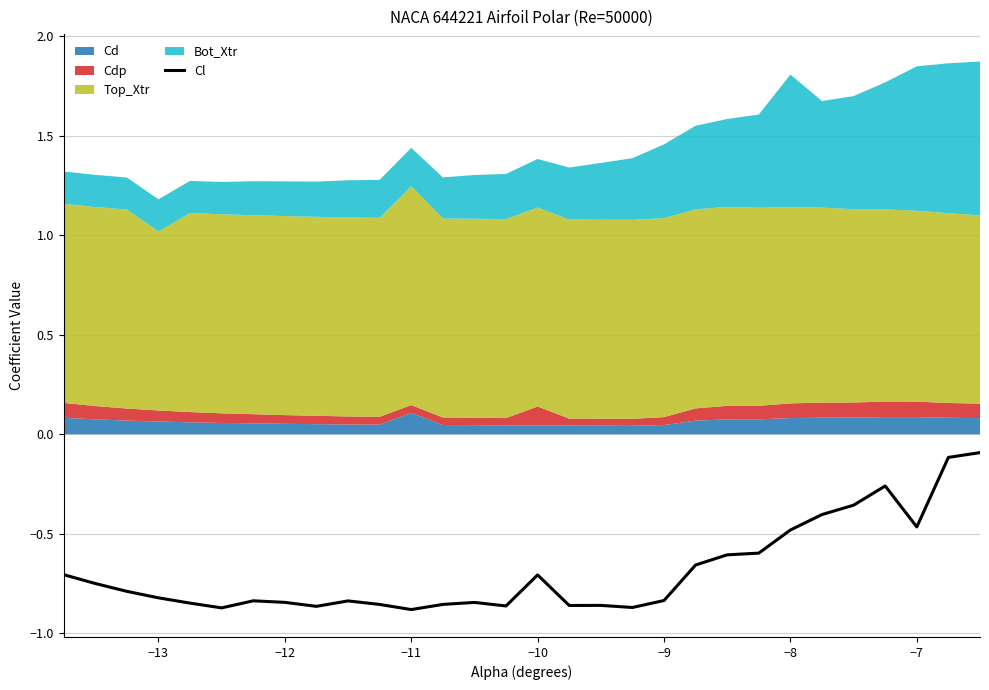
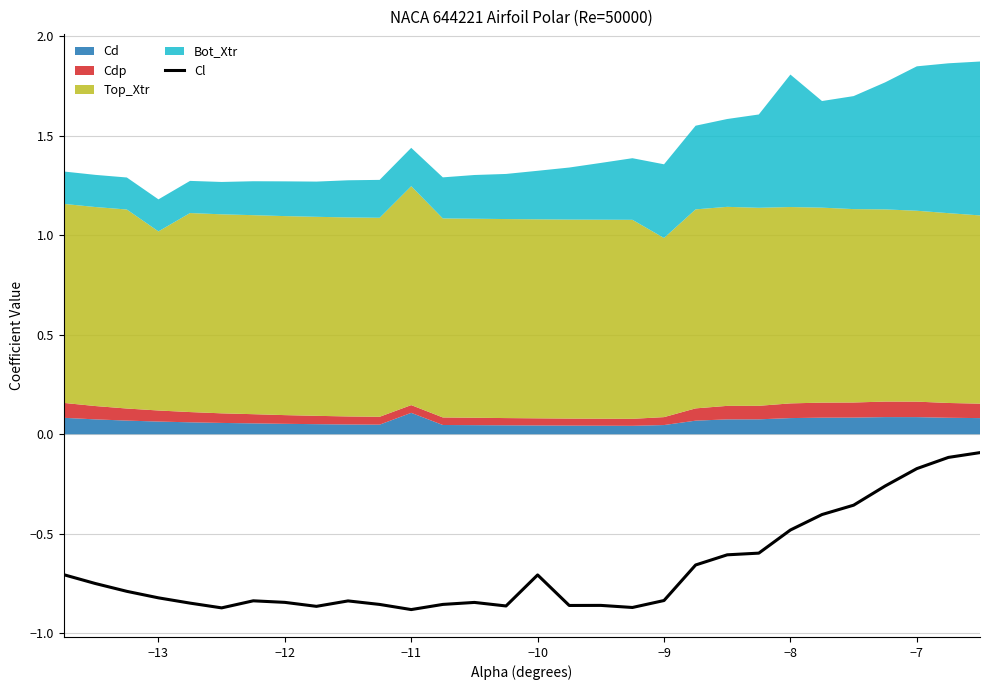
Cdp, −10: 0.10 -> 0.04
Top_Xtr, −9: 1.0 -> 0.9
Cl, −7: -0.47 -> -0.17
